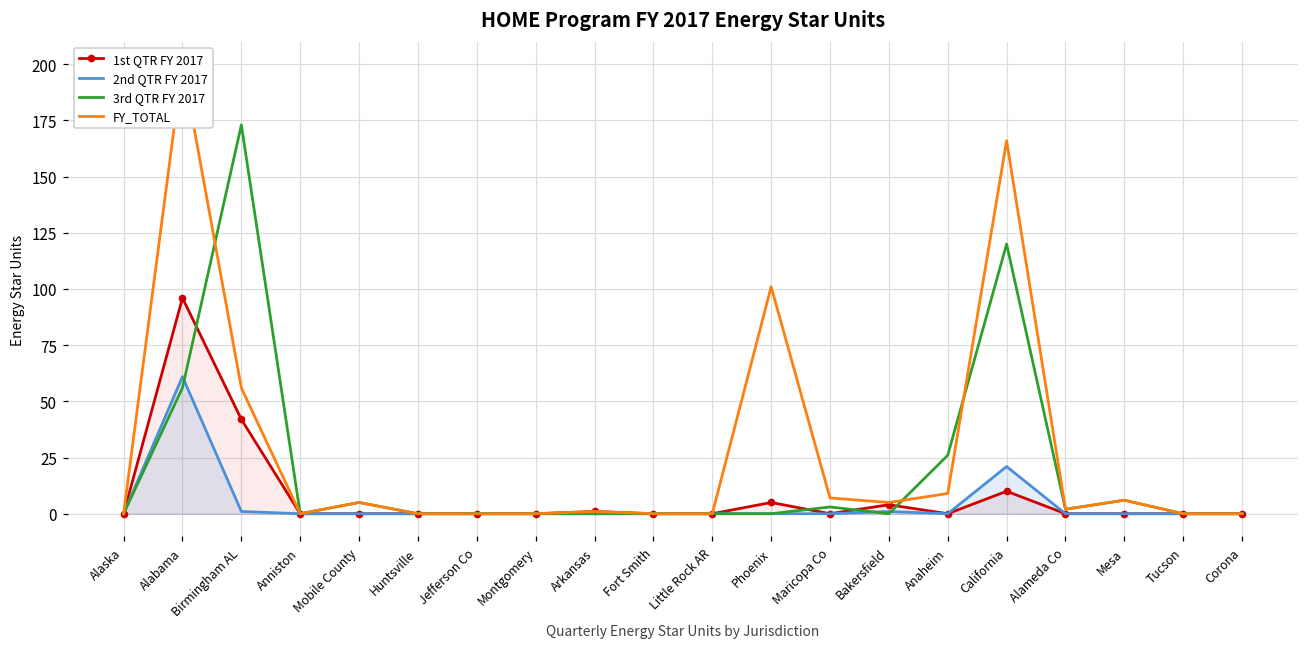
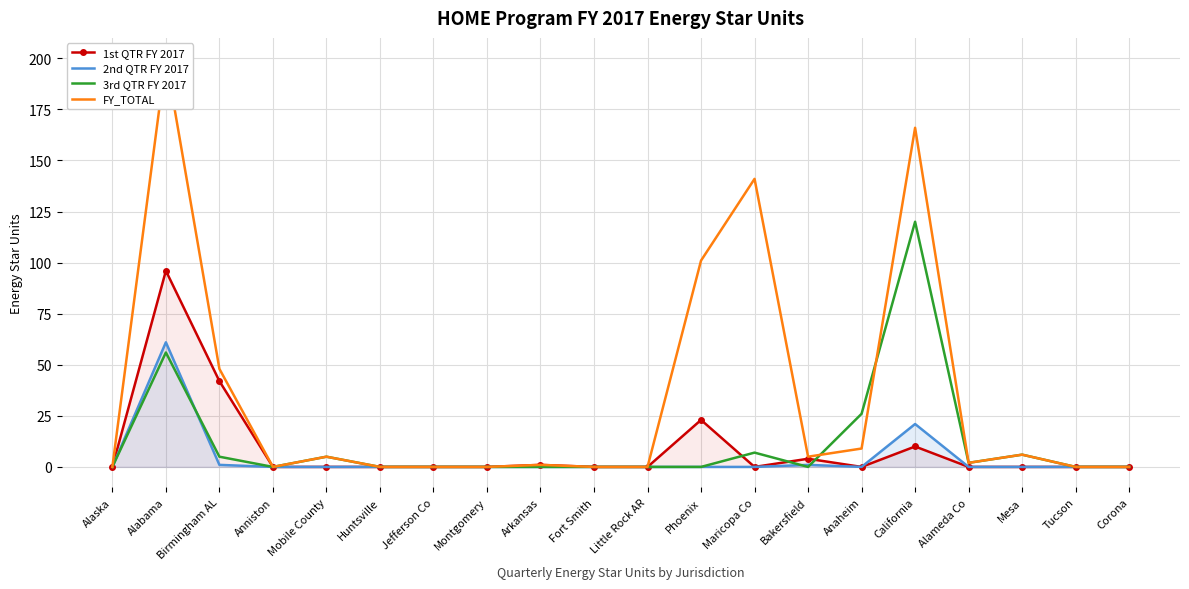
3rd QTR FY 2017, Birmingham AL: 173 -> 5
FY_TOTAL, Birmingham AL: 56 -> 48
1st QTR FY 2017, Phoenix: 5 -> 23
3rd QTR FY 2017, Maricopa Co: 3 -> 7
FY_TOTAL, Maricopa Co: 7 -> 141
